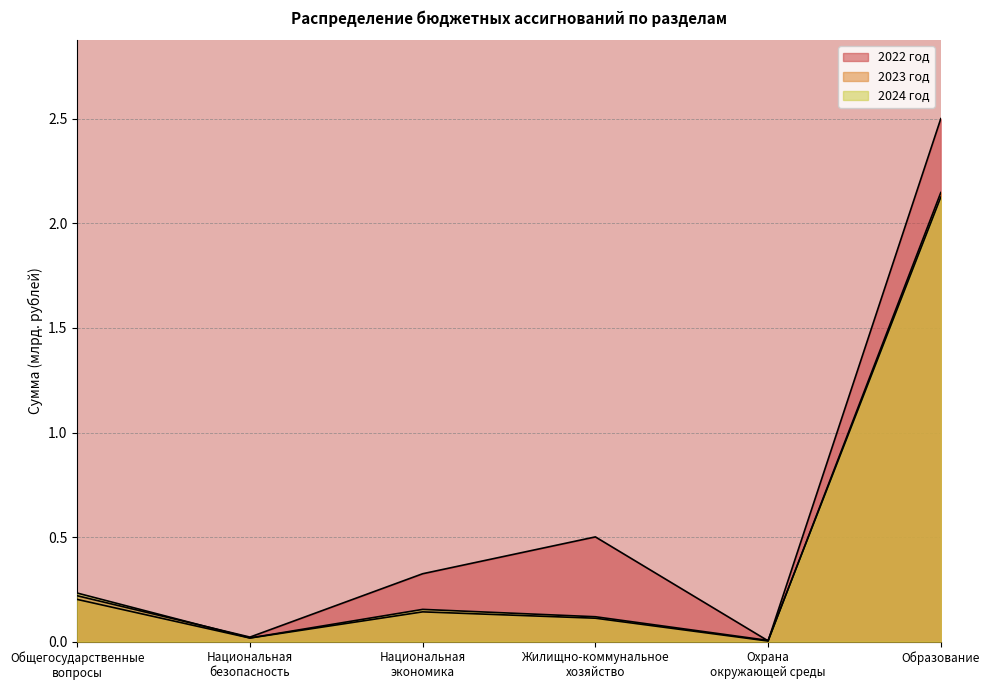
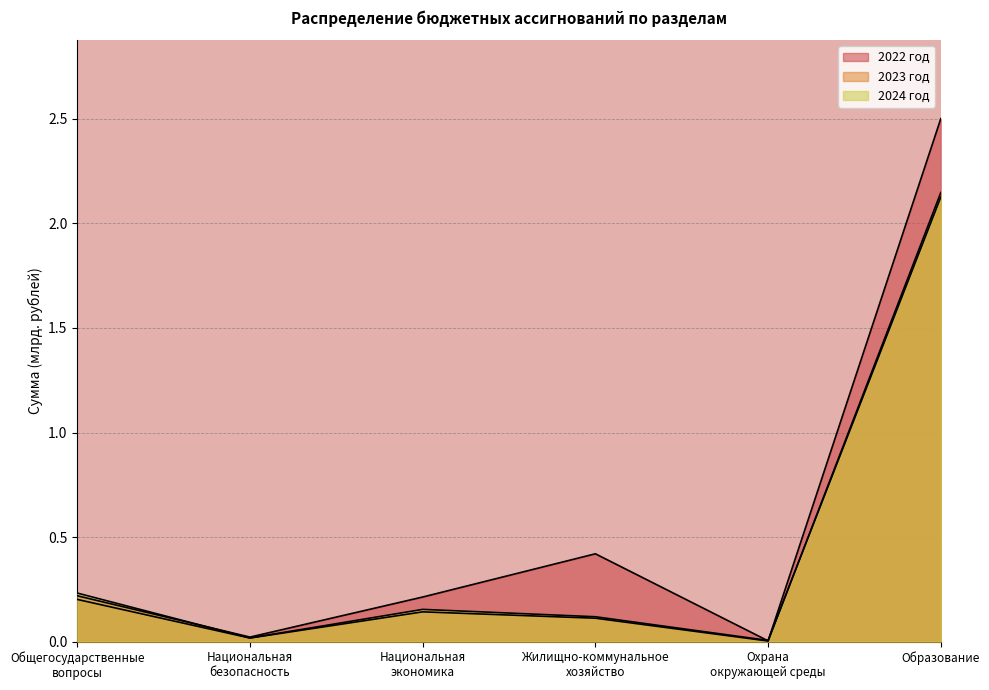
2022 год, Национальная экономика: 0.32 -> 0.21
2022 год, Жилищно-коммунальное хозяйство: 0.50 -> 0.42
